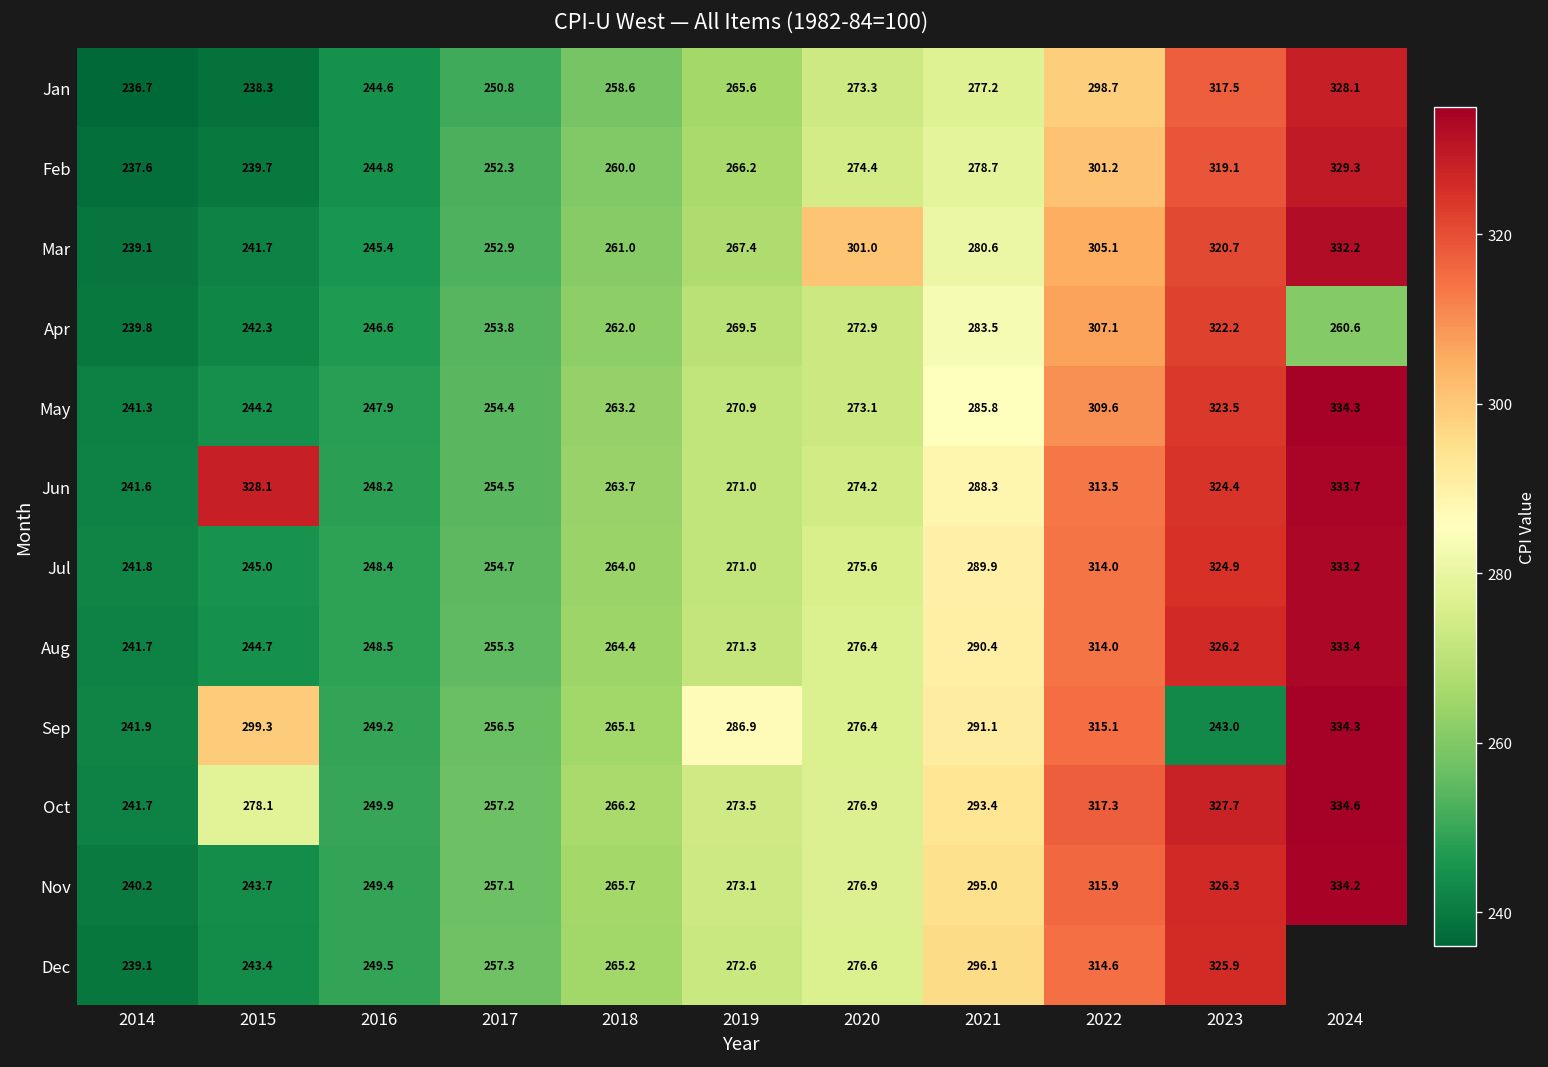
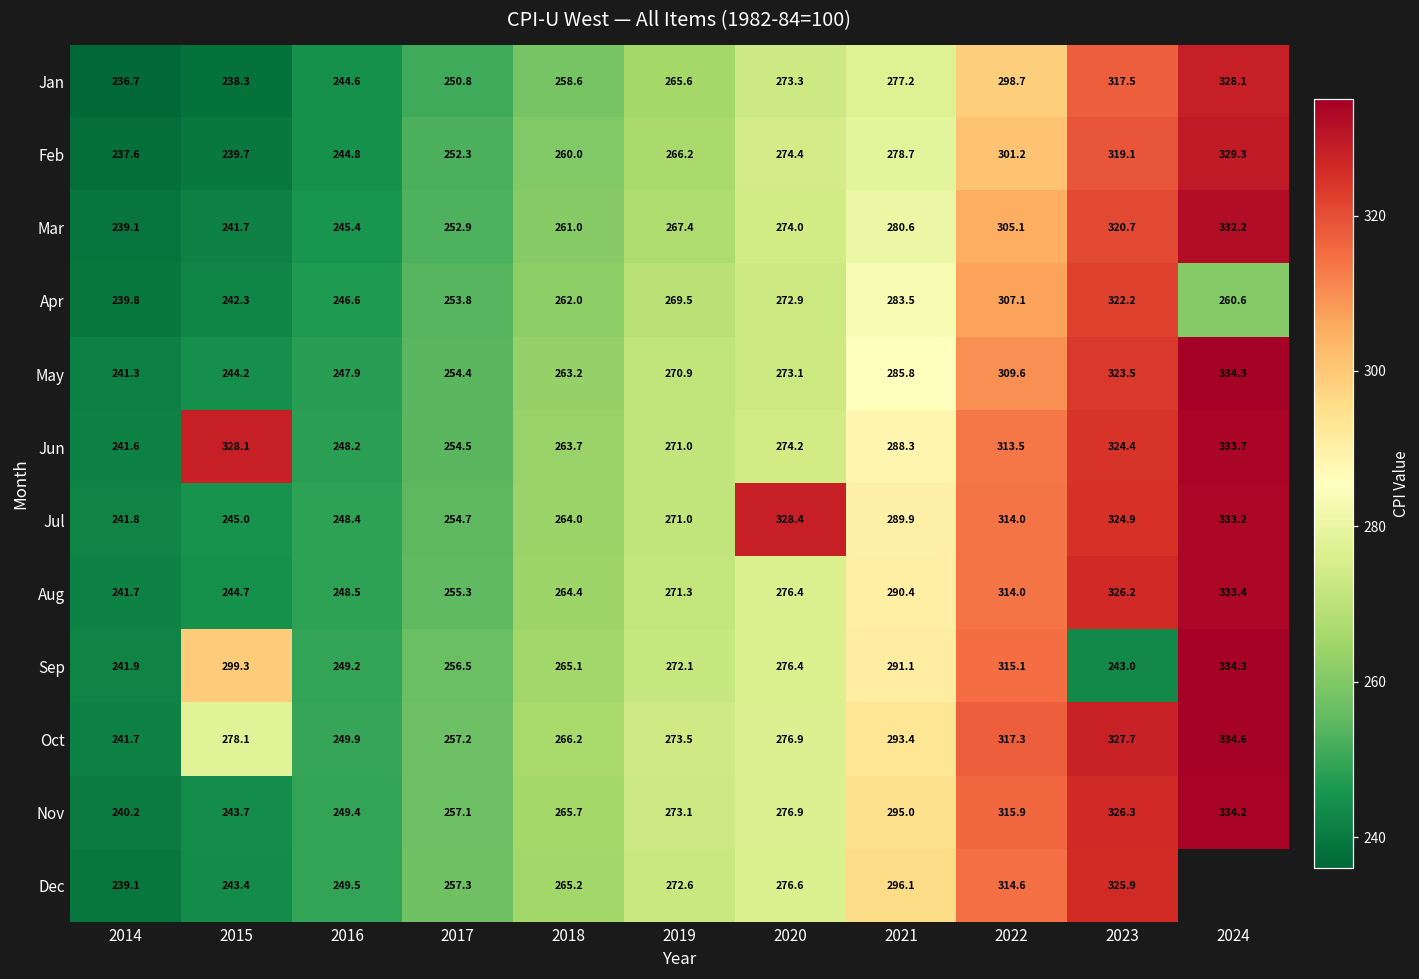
Mar, 2020: 301.0 -> 274.0
Jul, 2020: 275.6 -> 328.4
Sep, 2019: 286.9 -> 272.1
